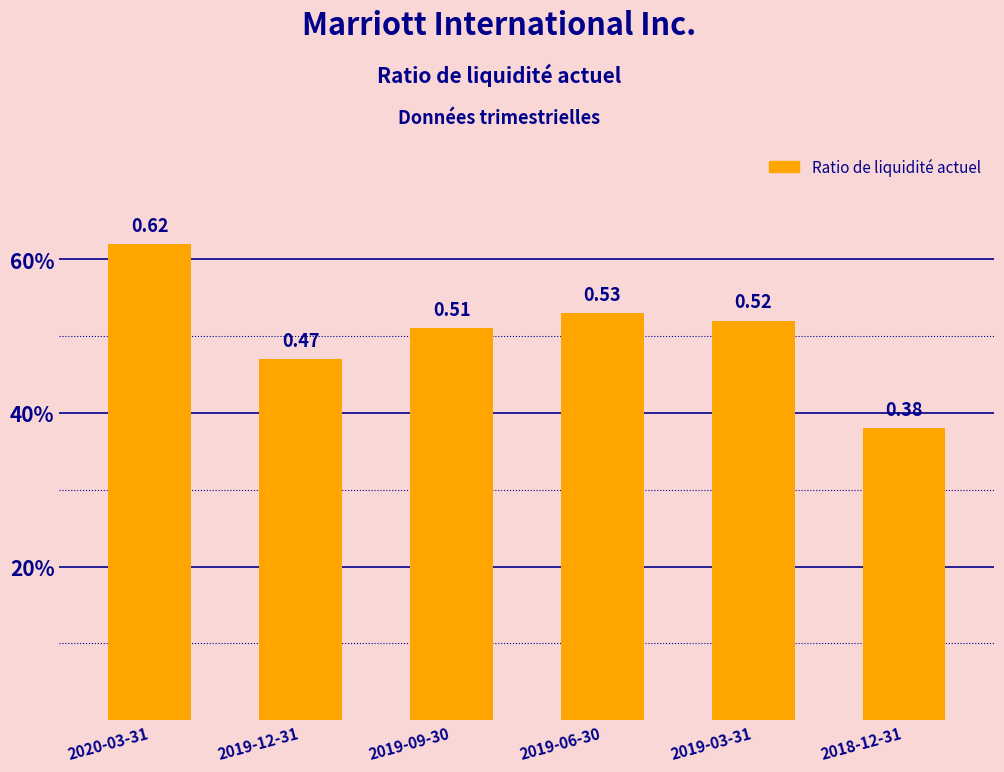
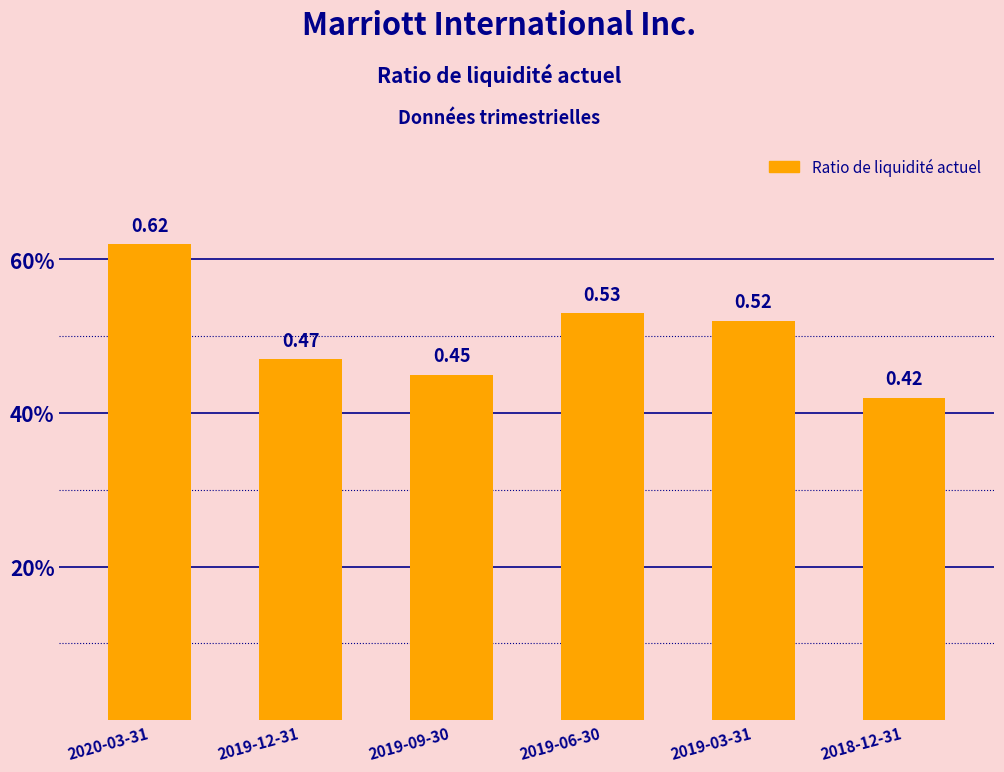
2019-09-30: 0.51 -> 0.45
2018-12-31: 0.38 -> 0.42
